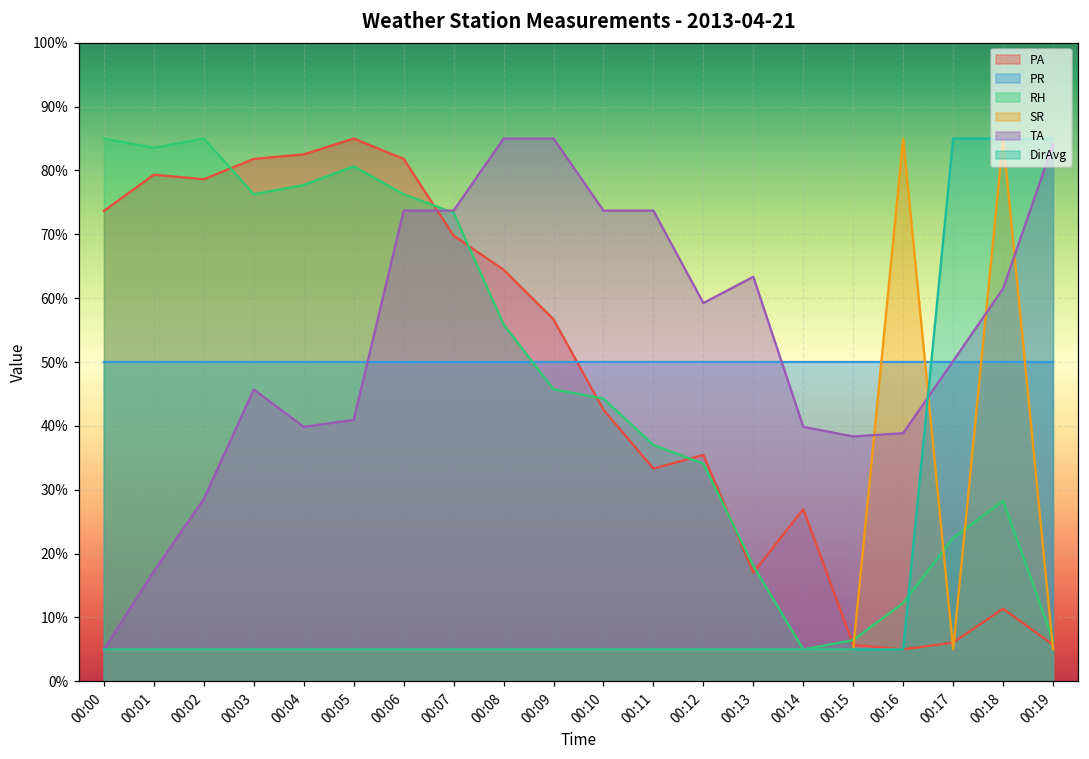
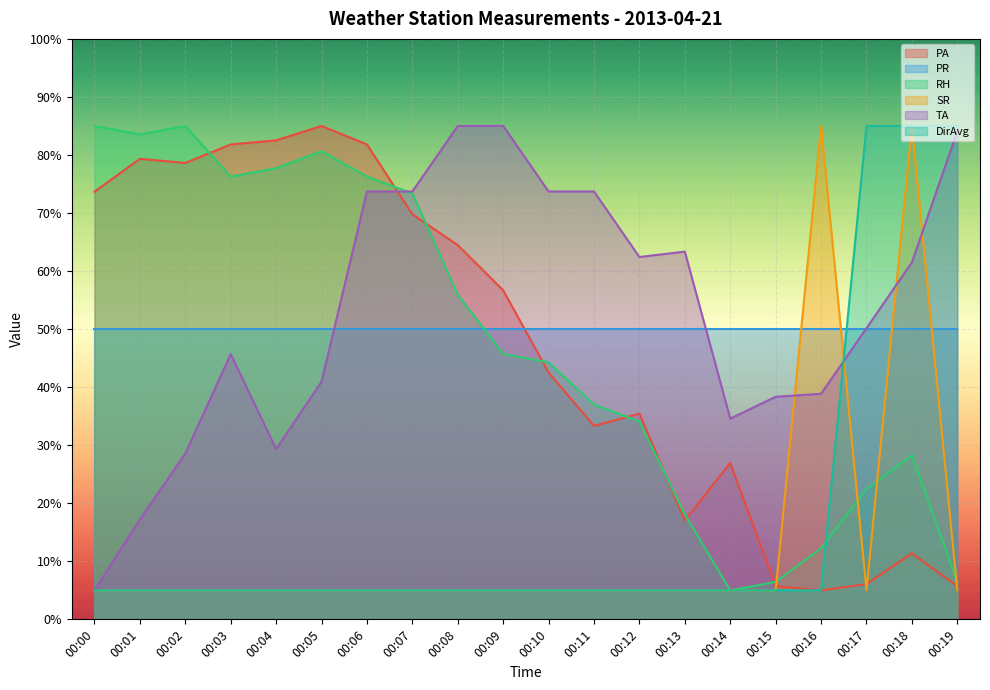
TA, 00:04: 40% -> 29%
TA, 00:12: 59% -> 62%
TA, 00:14: 40% -> 35%
